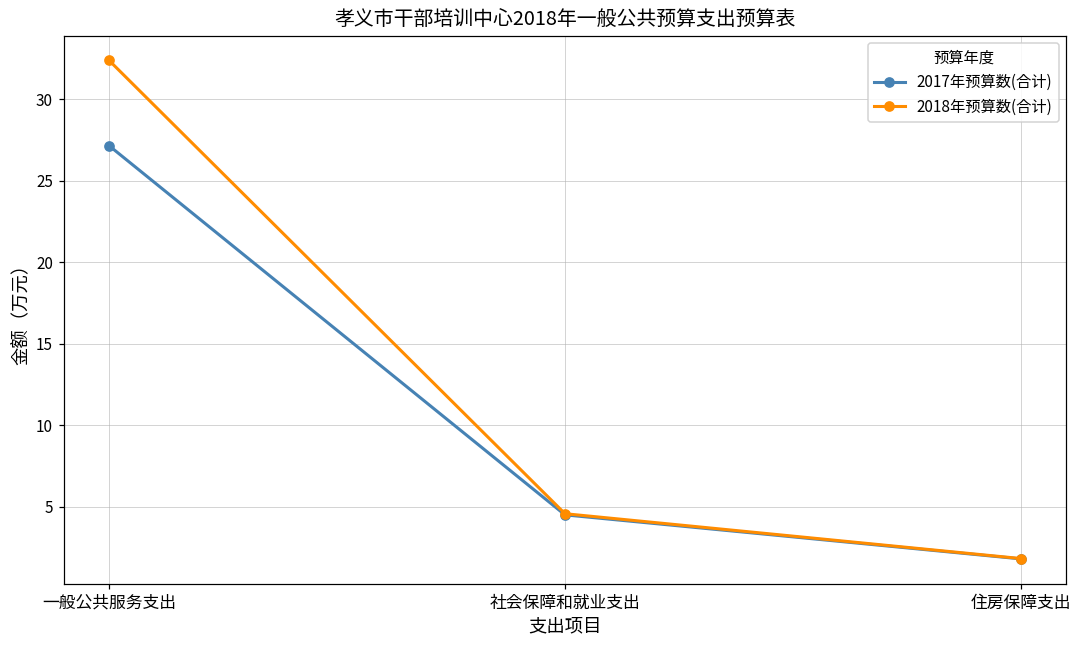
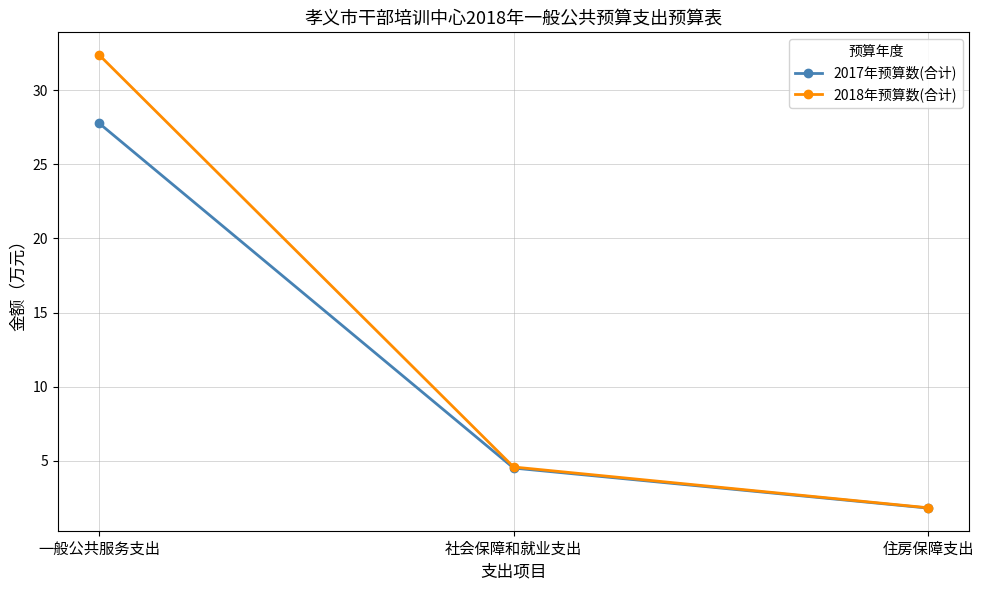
2017年预算数(合计), 一般公共服务支出: 27.2 -> 27.8
